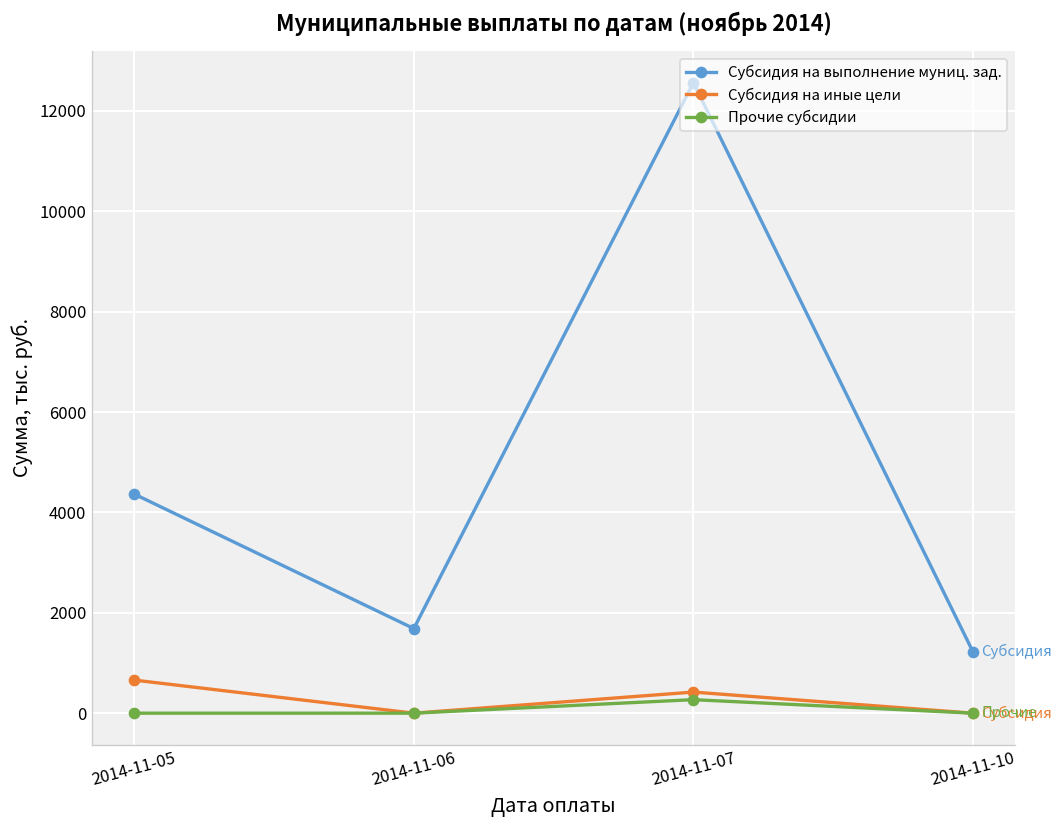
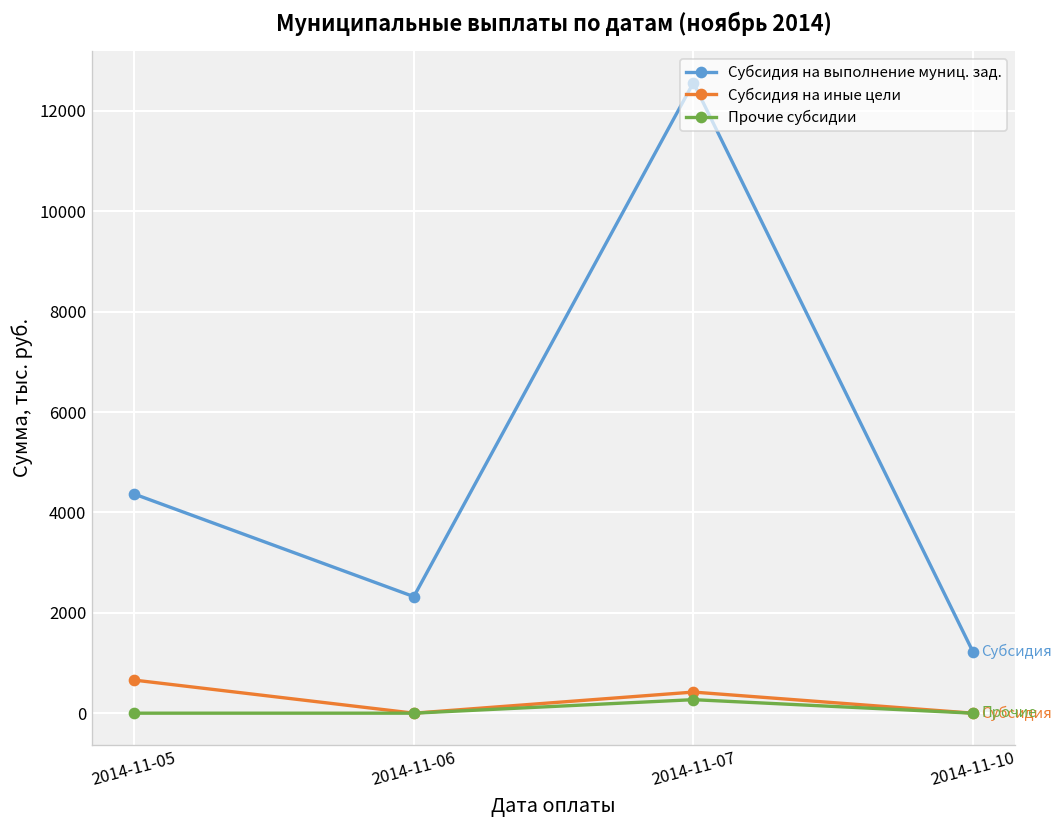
Субсидия на выполнение муниц. зад., 2014-11-06: 1700 -> 2300
